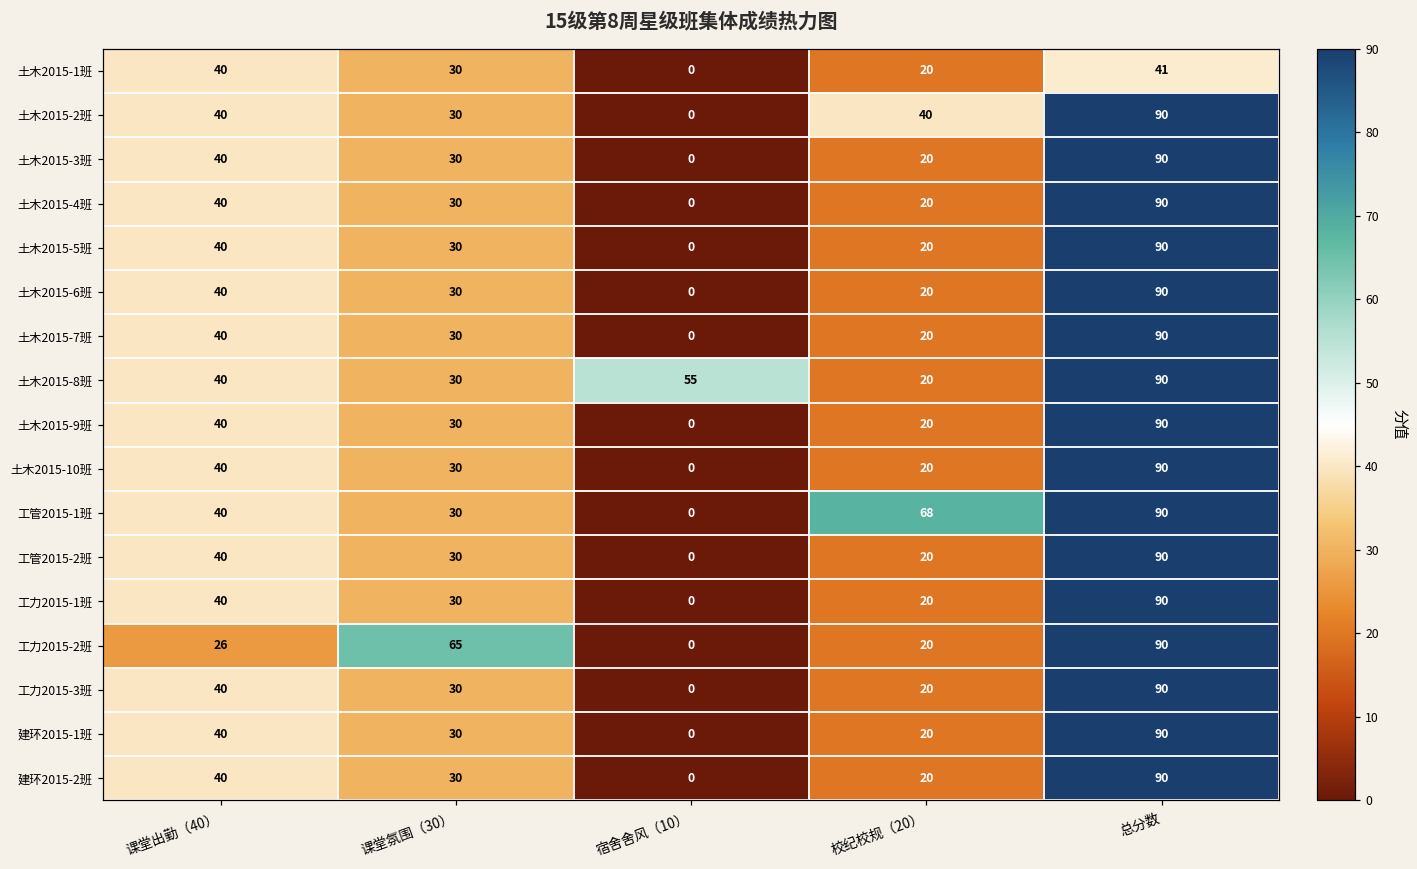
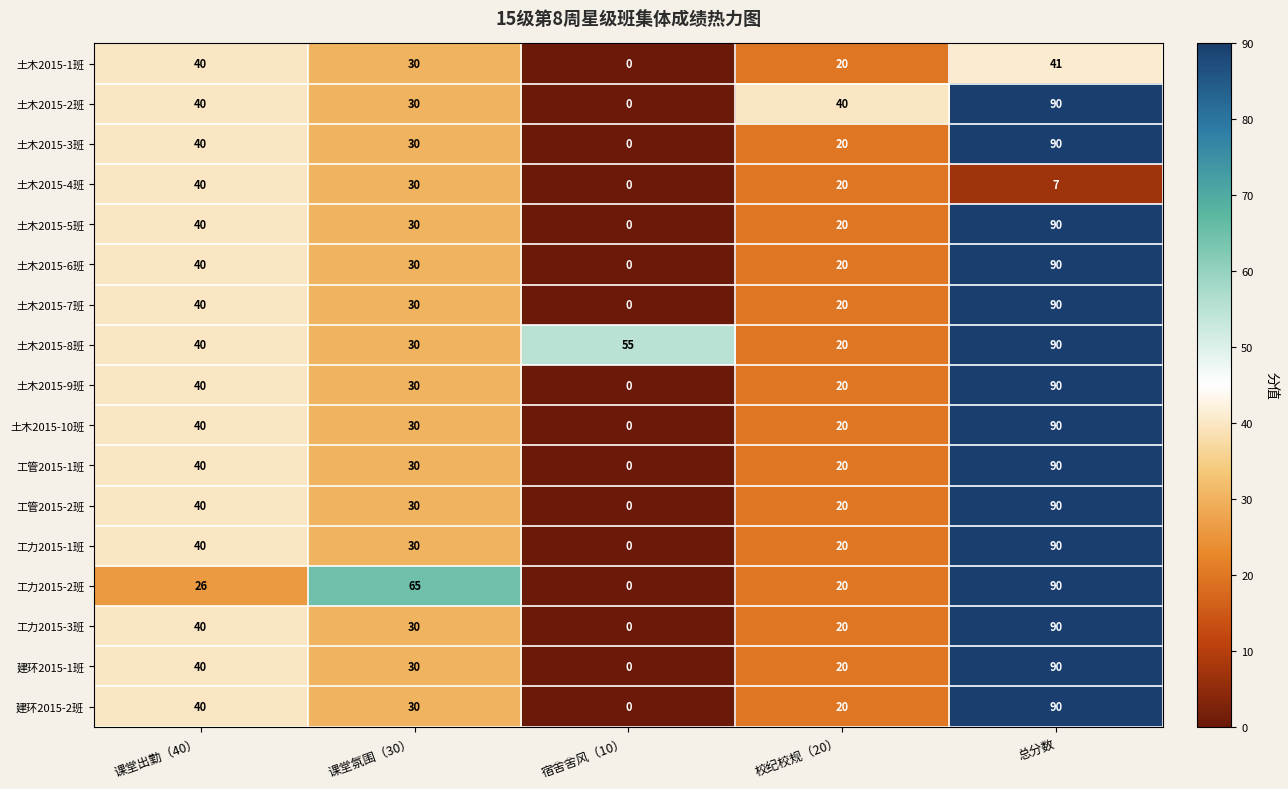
土木2015-4班, 总分数: 90 -> 7
工管2015-1班, 校纪校规（20）: 68 -> 20
